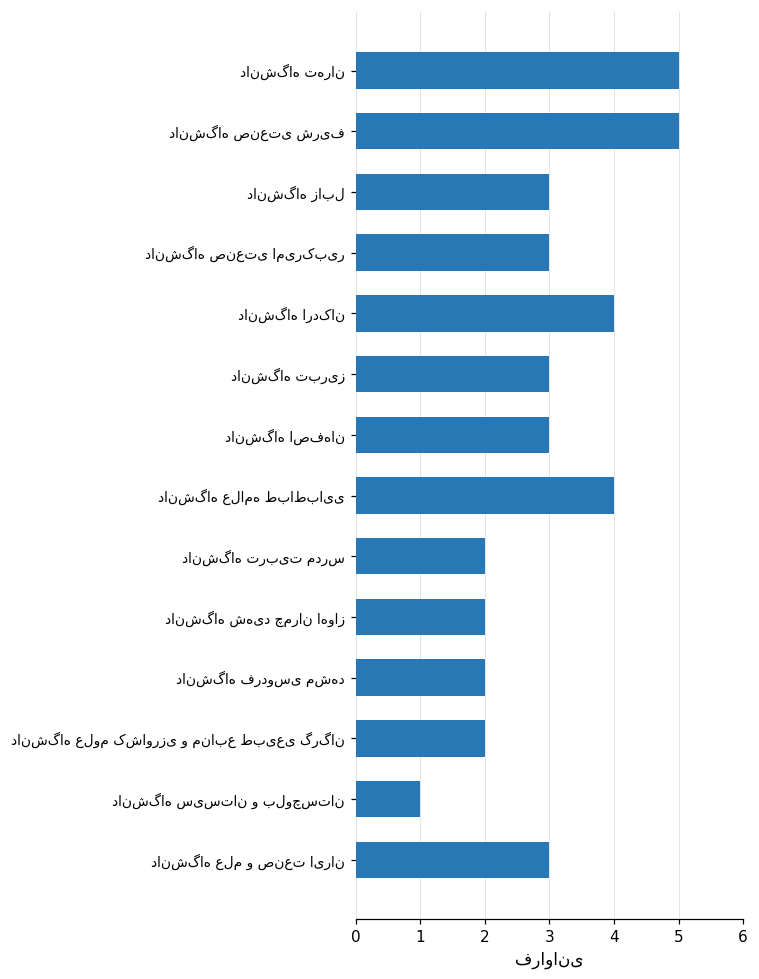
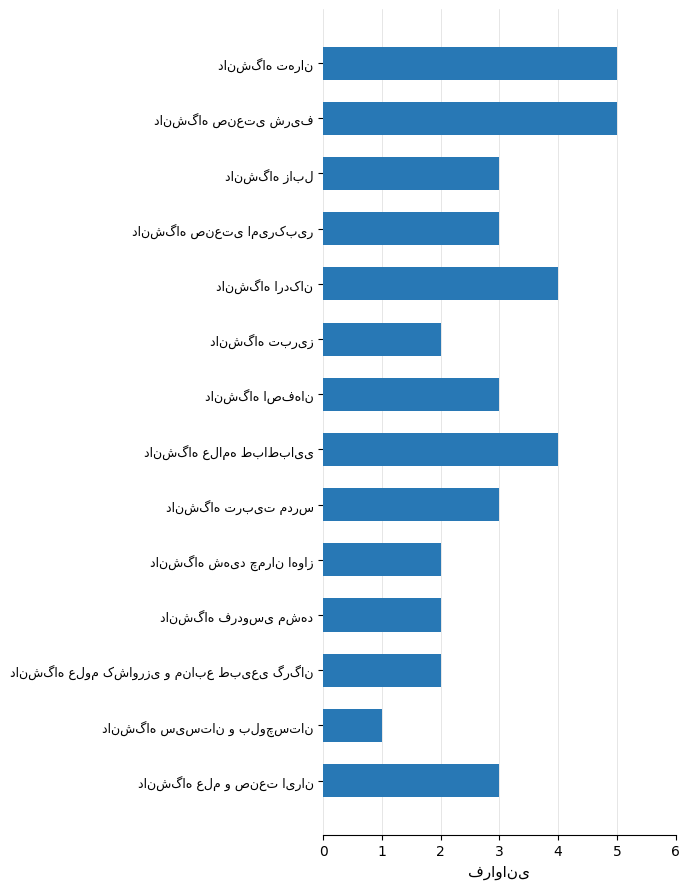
دانشگاه تبریز: 3 -> 2
دانشگاه تربیت مدرس: 2 -> 3
